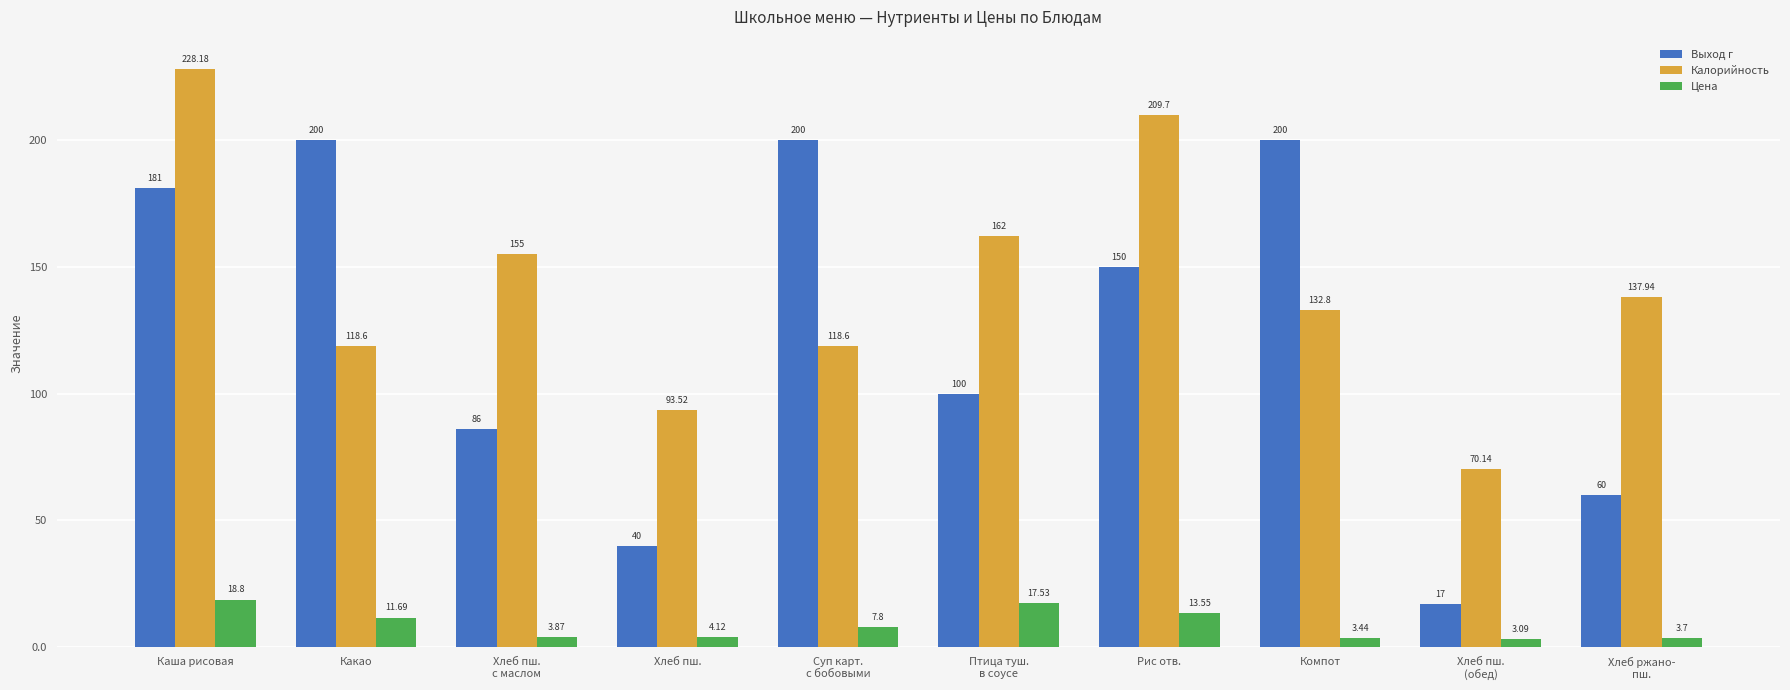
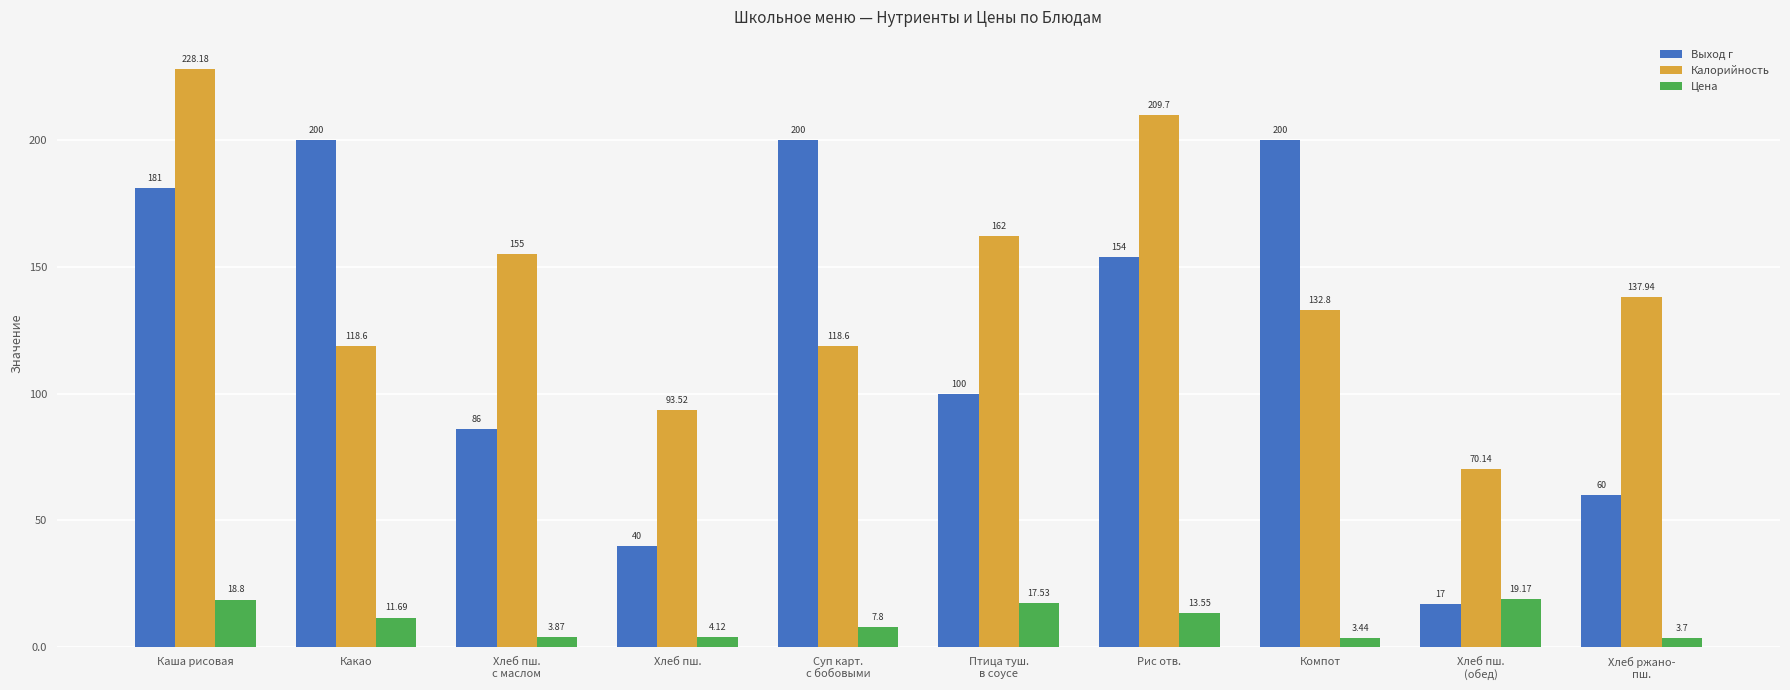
Выход г, Рис отв.: 150 -> 154
Цена, Хлеб пш. (обед): 3.09 -> 19.17
